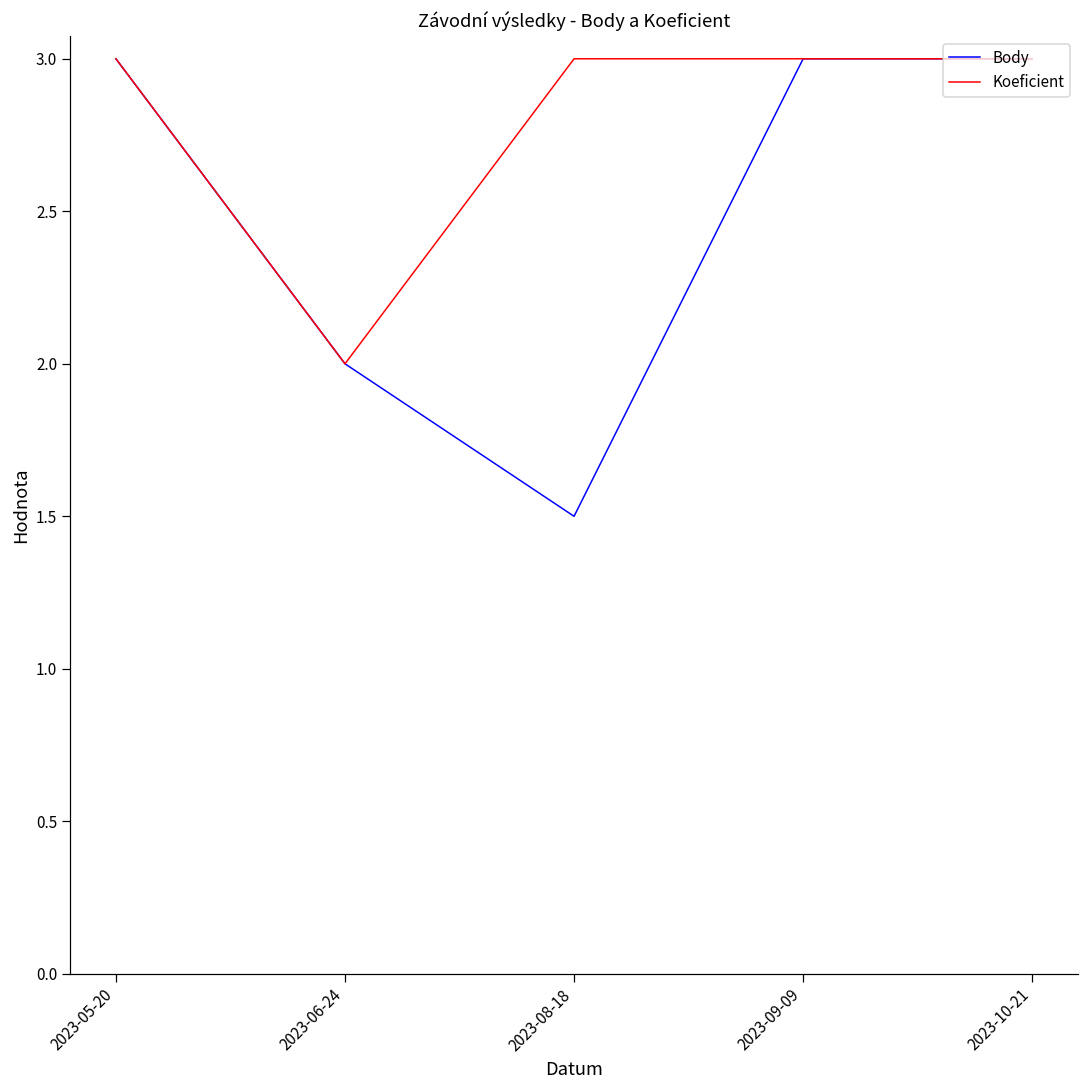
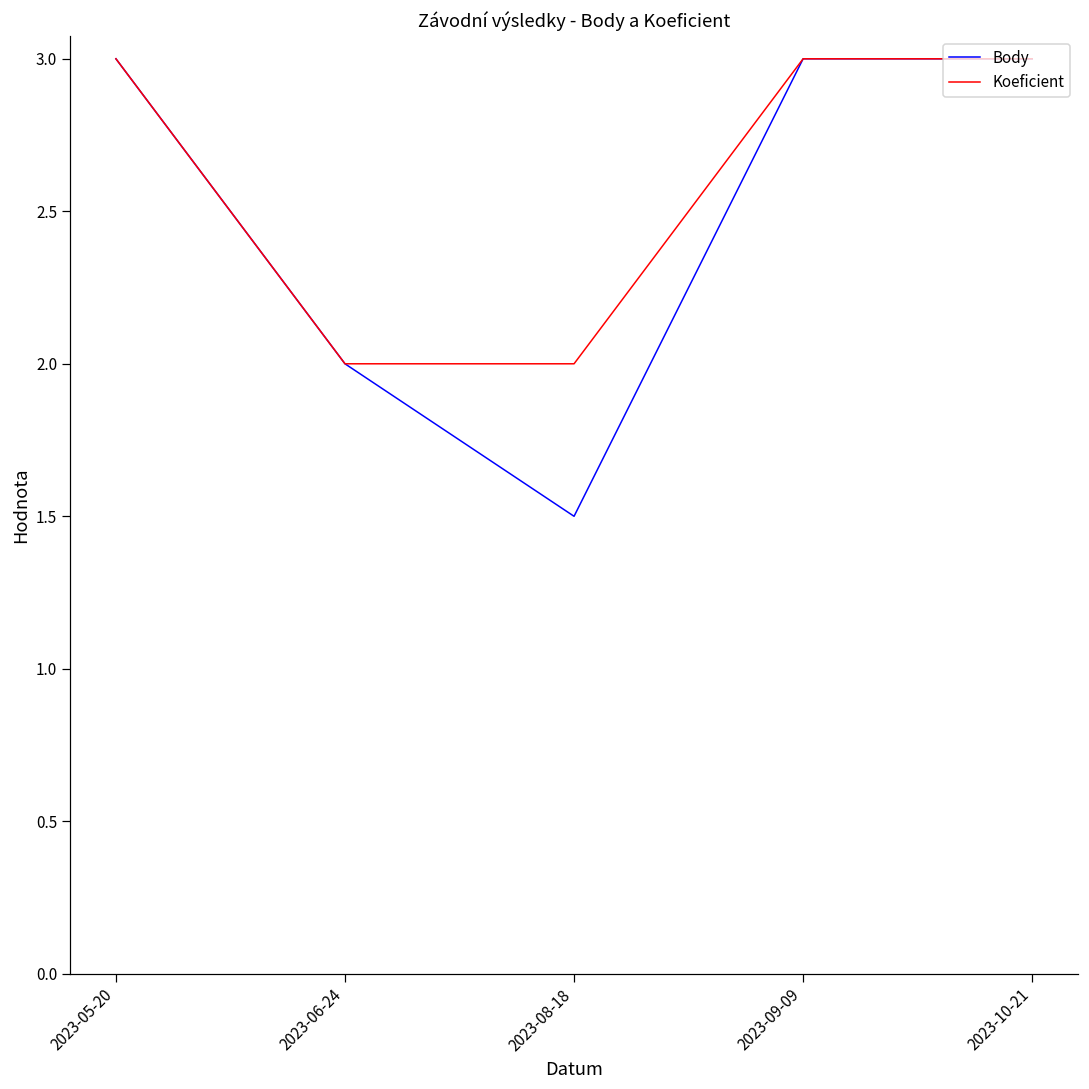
Koeficient, 2023-08-18: 3 -> 2
